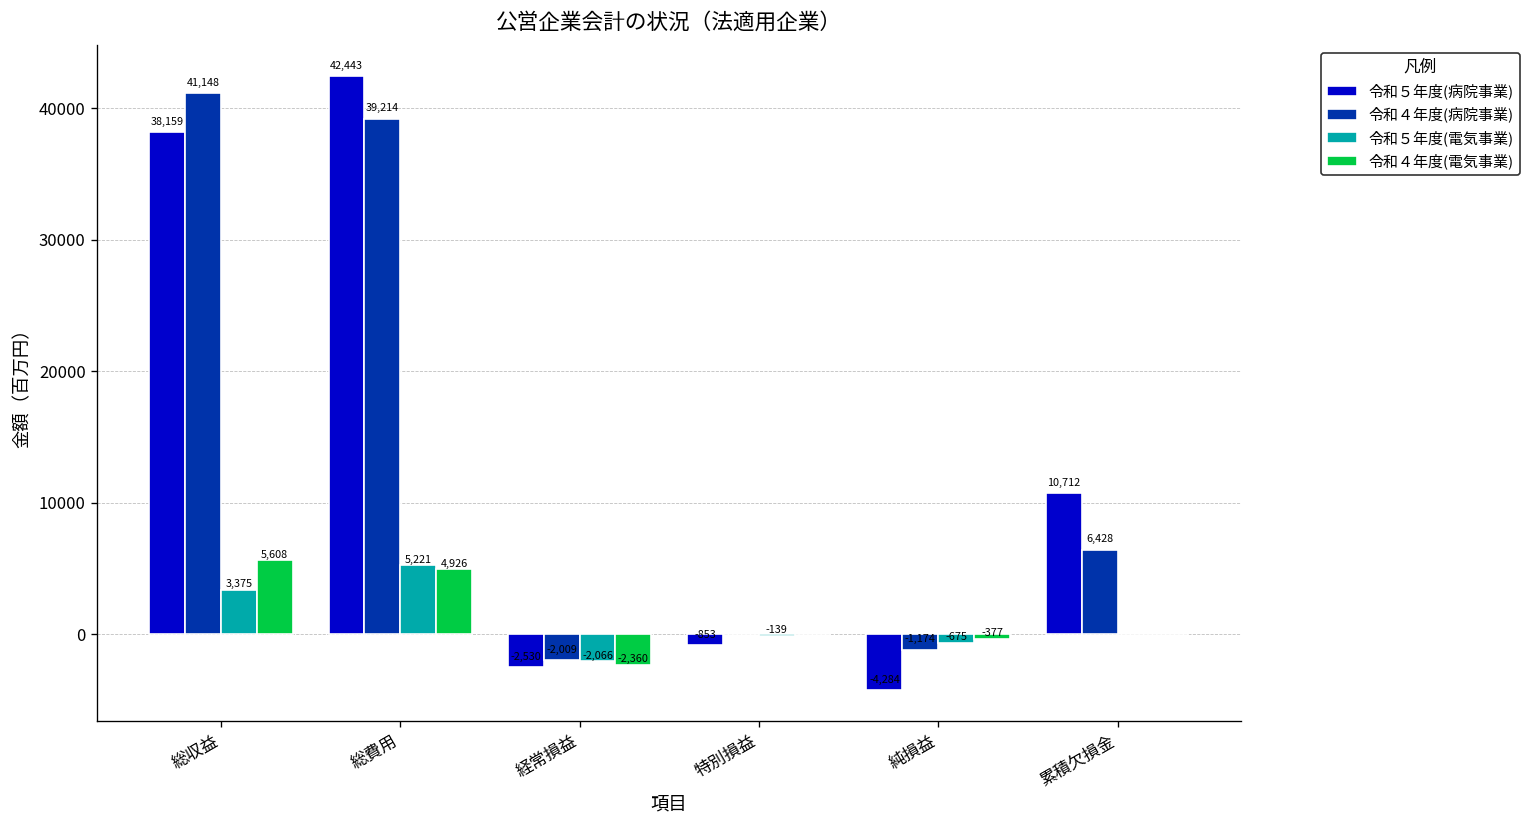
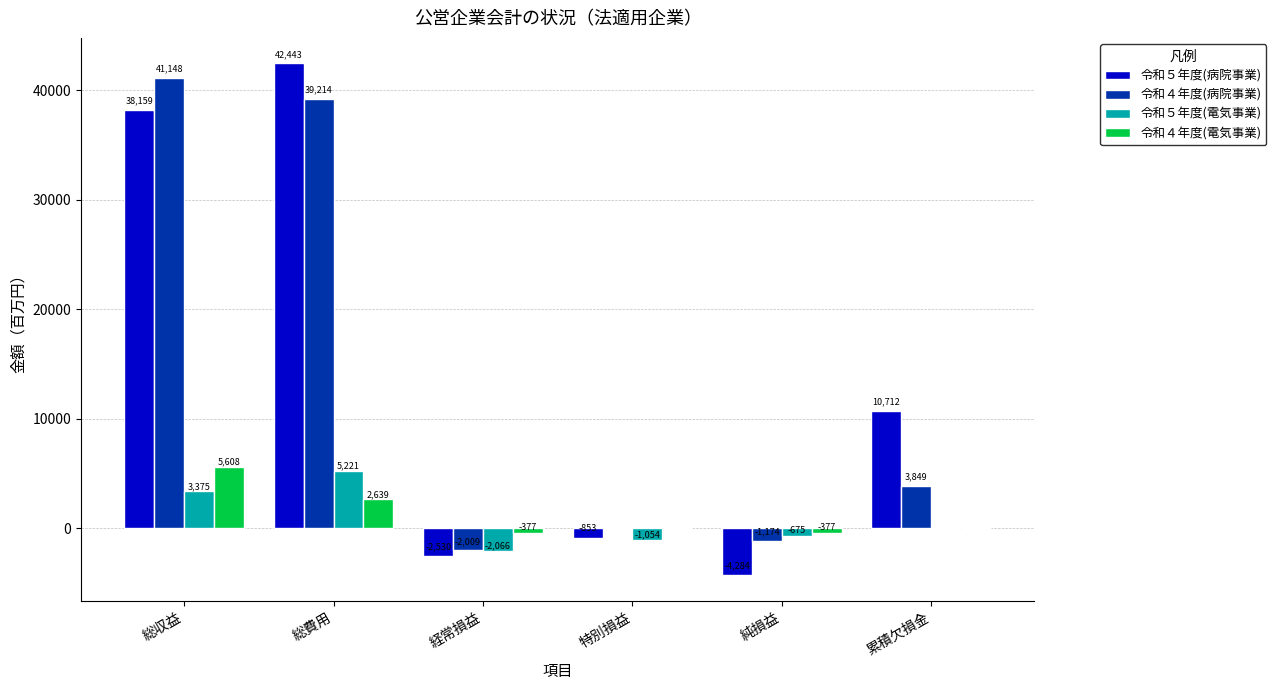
令和４年度(電気事業), 総費用: 4,926 -> 2,639
令和４年度(電気事業), 経常損益: -2,360 -> -377
令和５年度(電気事業), 特別損益: -139 -> -1,054
令和４年度(病院事業), 累積欠損金: 6,428 -> 3,849
